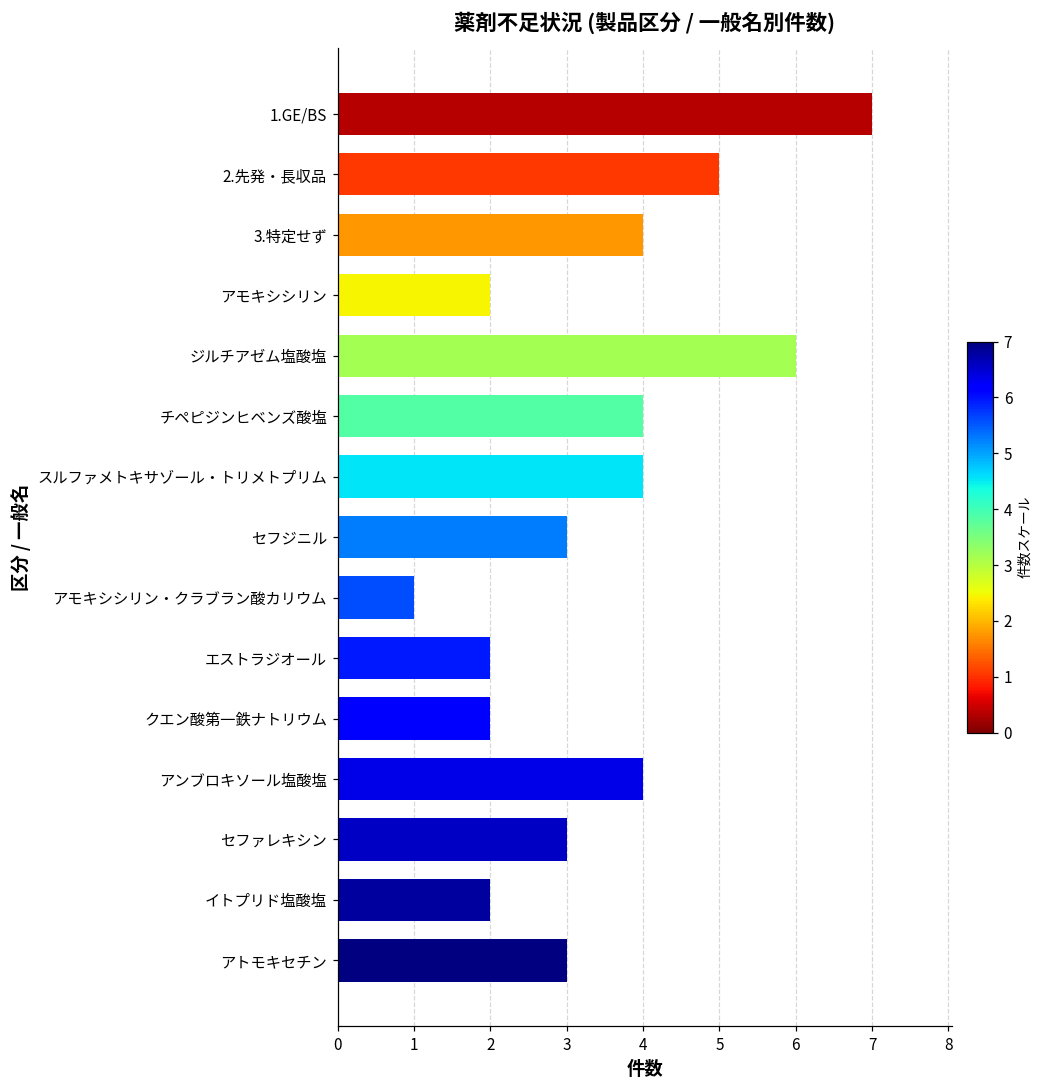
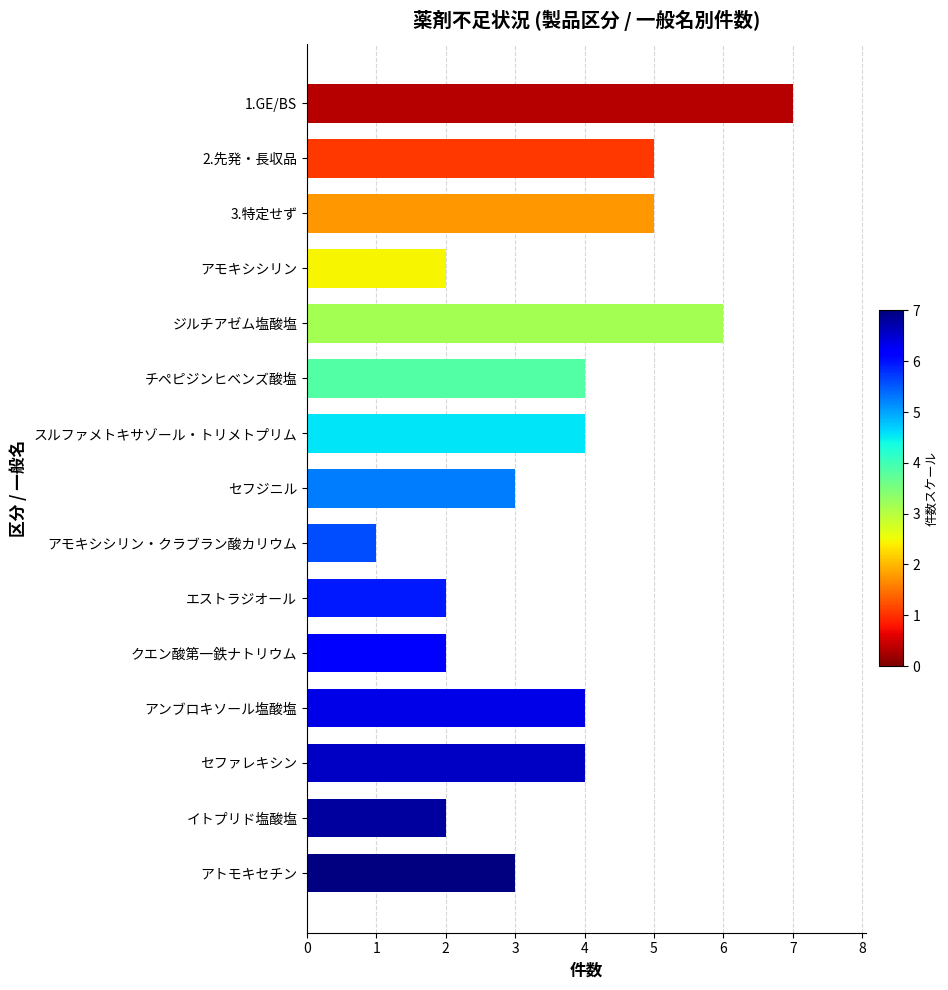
3.特定せず: 4 -> 5
セファレキシン: 3 -> 4
